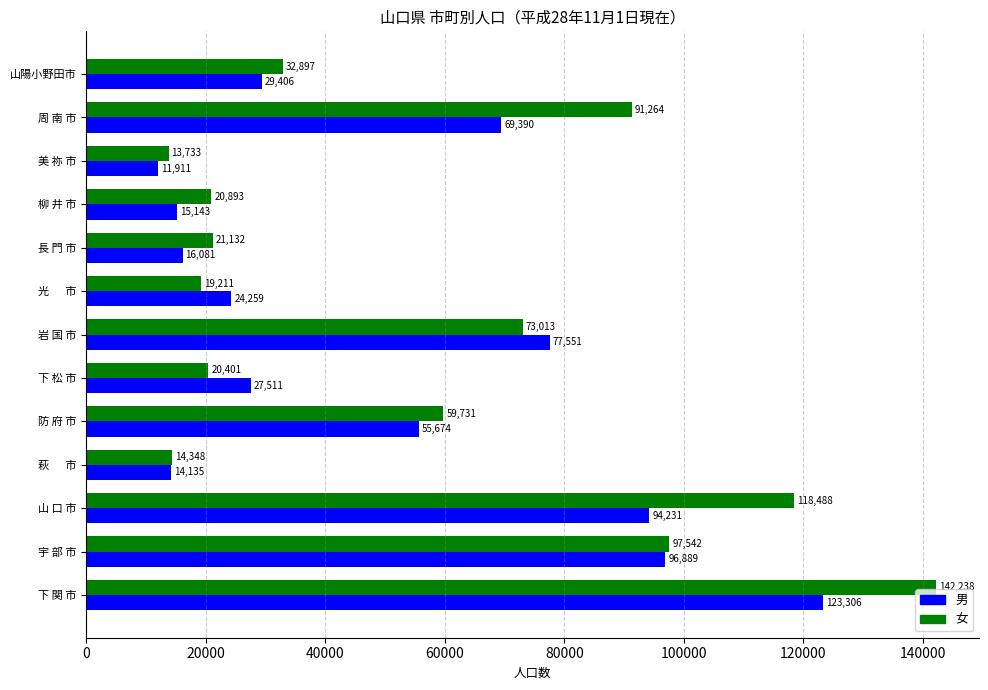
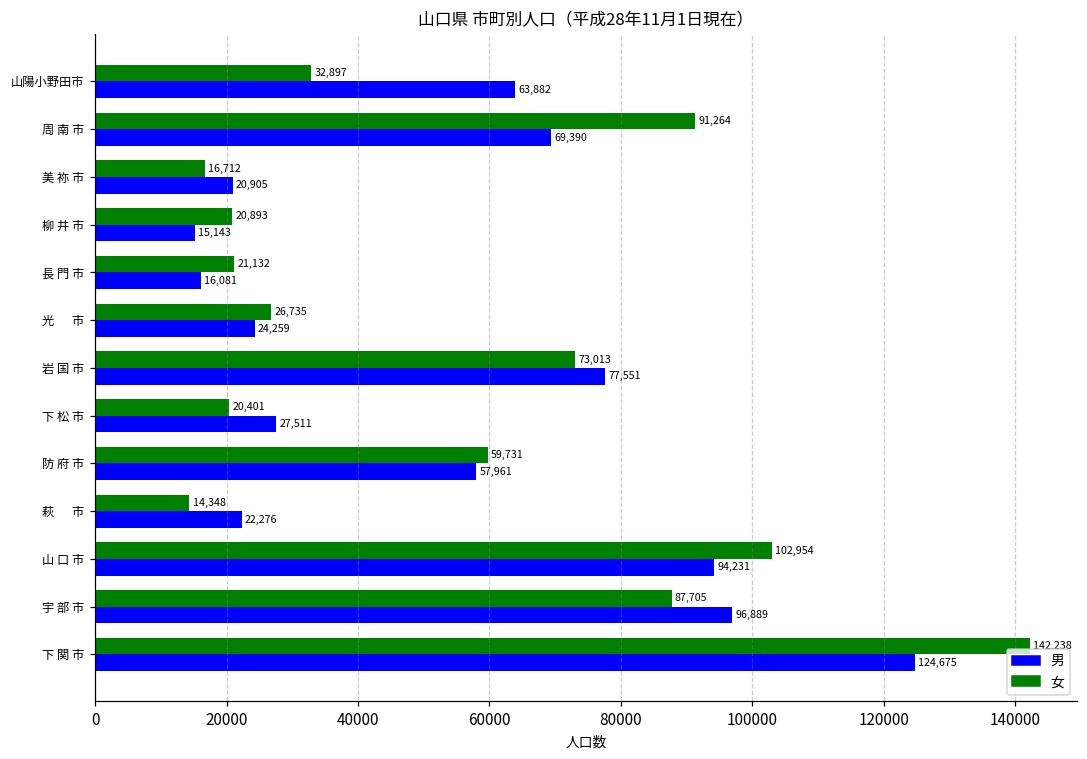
男, 山陽小野田市: 29,406 -> 63,882
女, 美 祢 市: 13,733 -> 16,712
男, 美 祢 市: 11,911 -> 20,905
女, 光 市: 19,211 -> 26,735
男, 防 府 市: 55,674 -> 57,961
男, 萩 市: 14,135 -> 22,276
女, 山 口 市: 118,488 -> 102,954
女, 宇 部 市: 97,542 -> 87,705
男, 下 関 市: 123,306 -> 124,675
